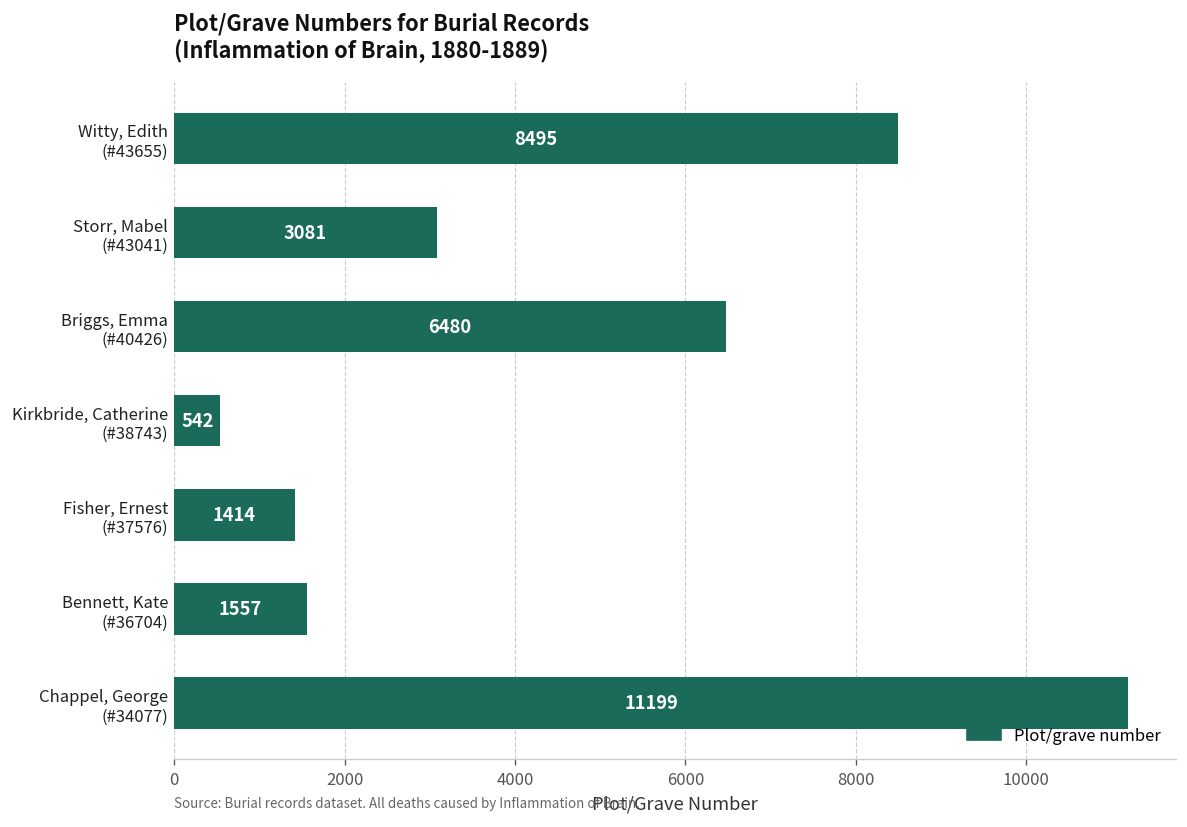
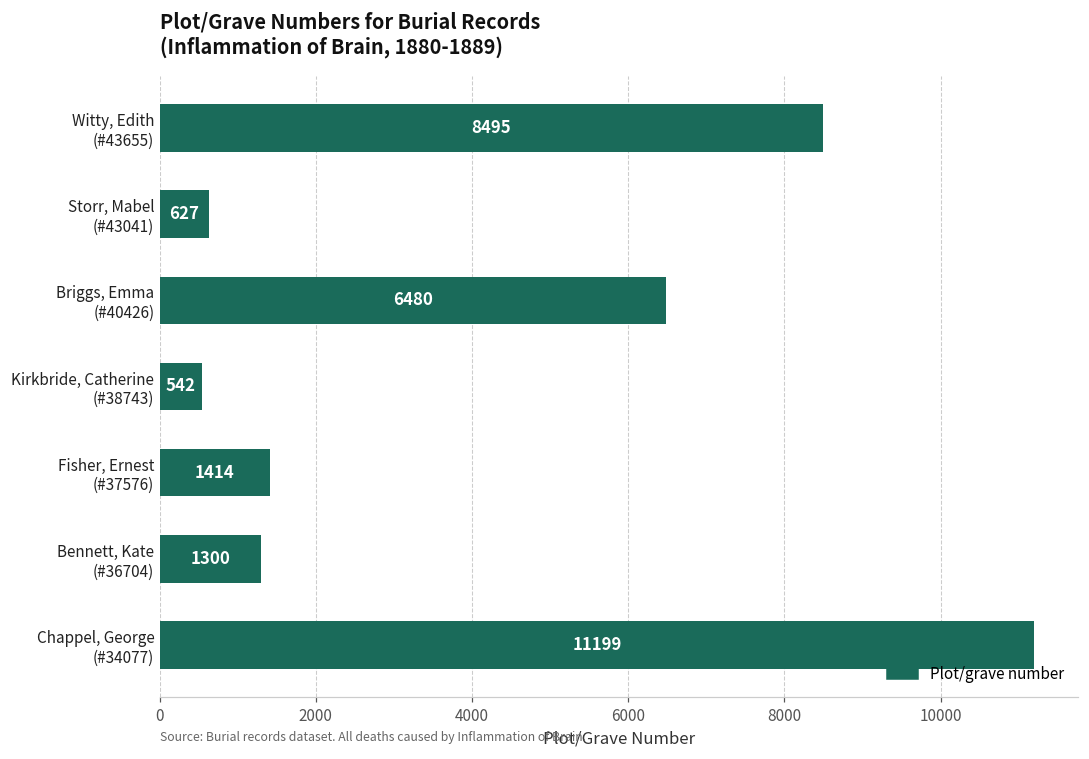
Storr, Mabel (#43041): 3081 -> 627
Bennett, Kate (#36704): 1557 -> 1300
